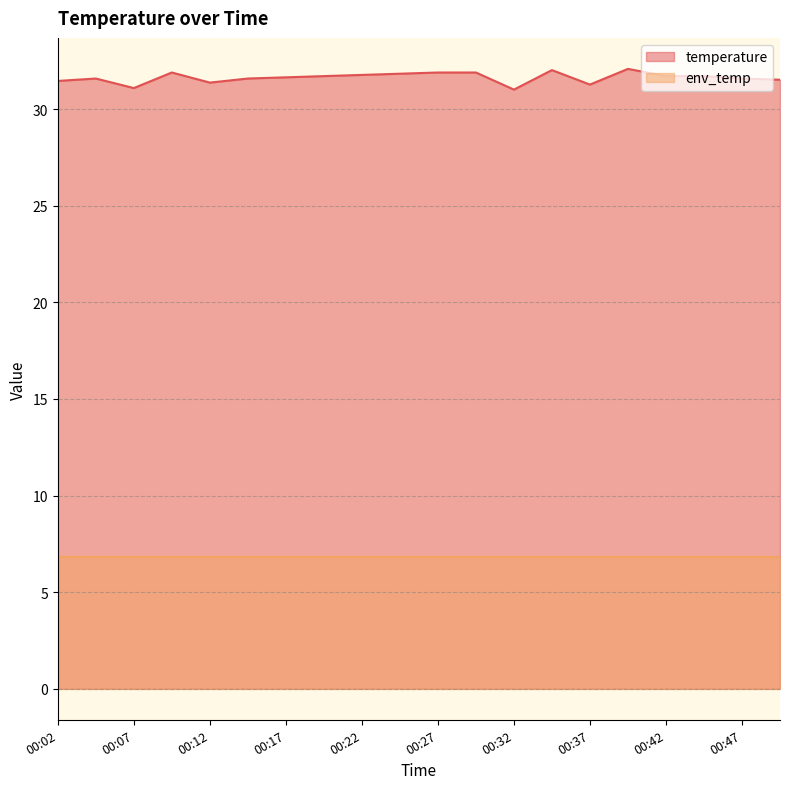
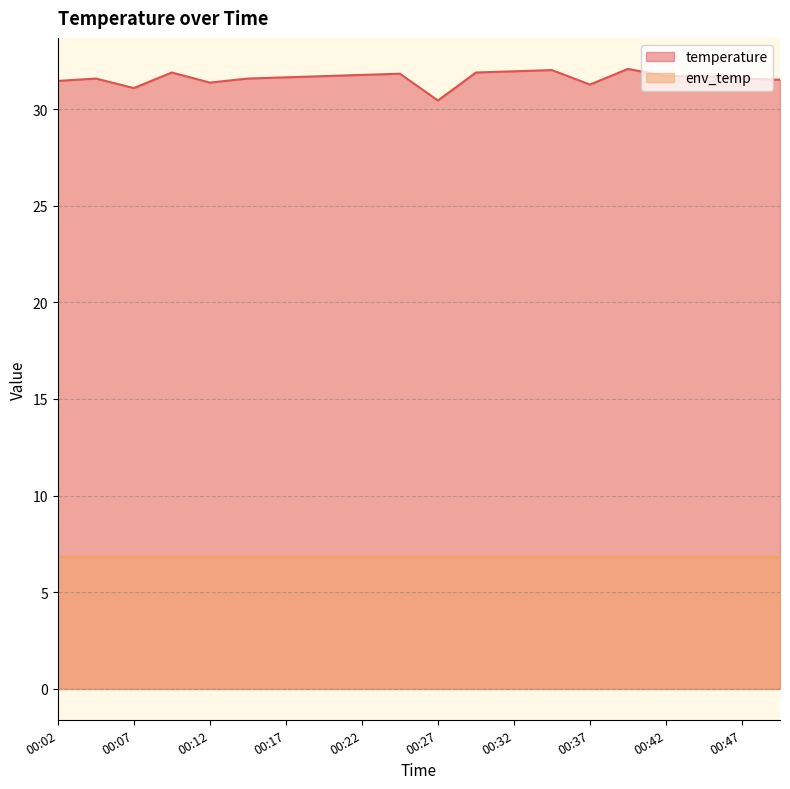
temperature, 00:27: 31.9 -> 30.4
temperature, 00:32: 31.0 -> 32.0
